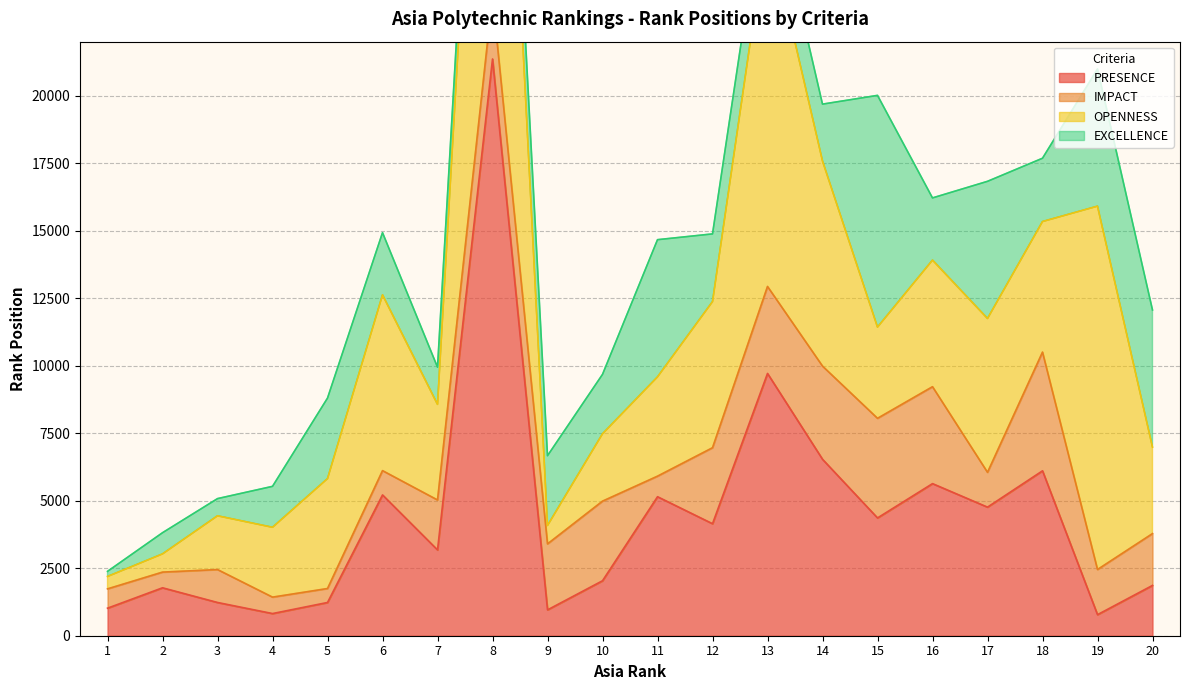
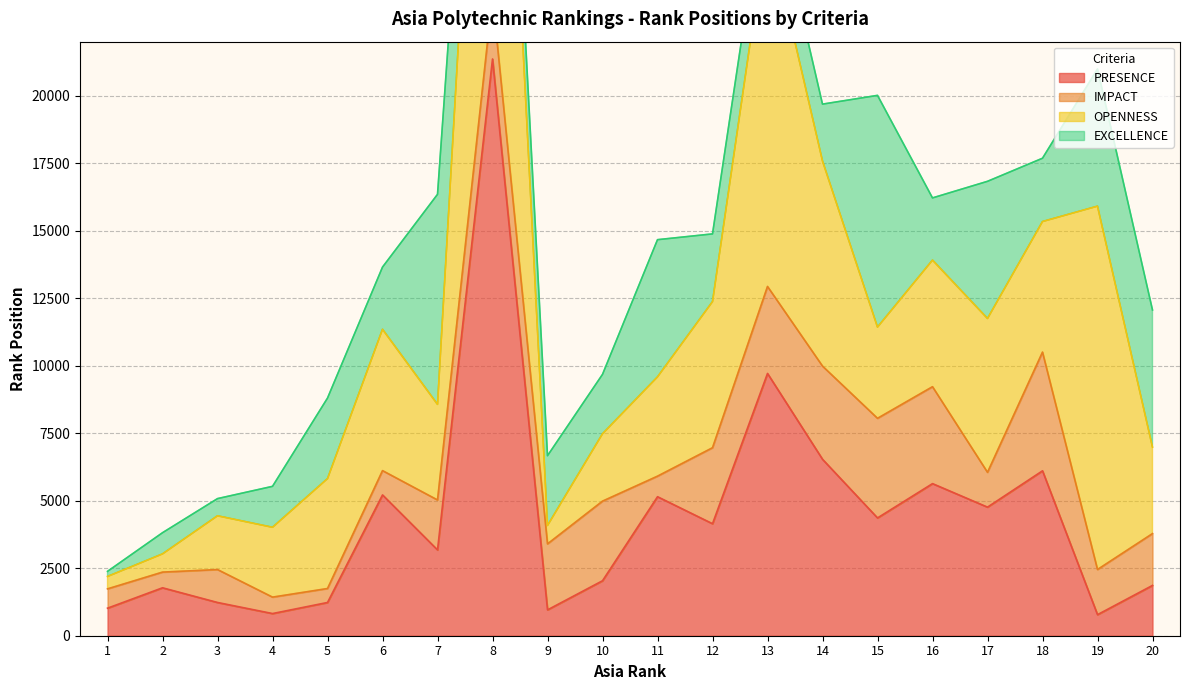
OPENNESS, 6: 6500 -> 5200
EXCELLENCE, 7: 1400 -> 7800
